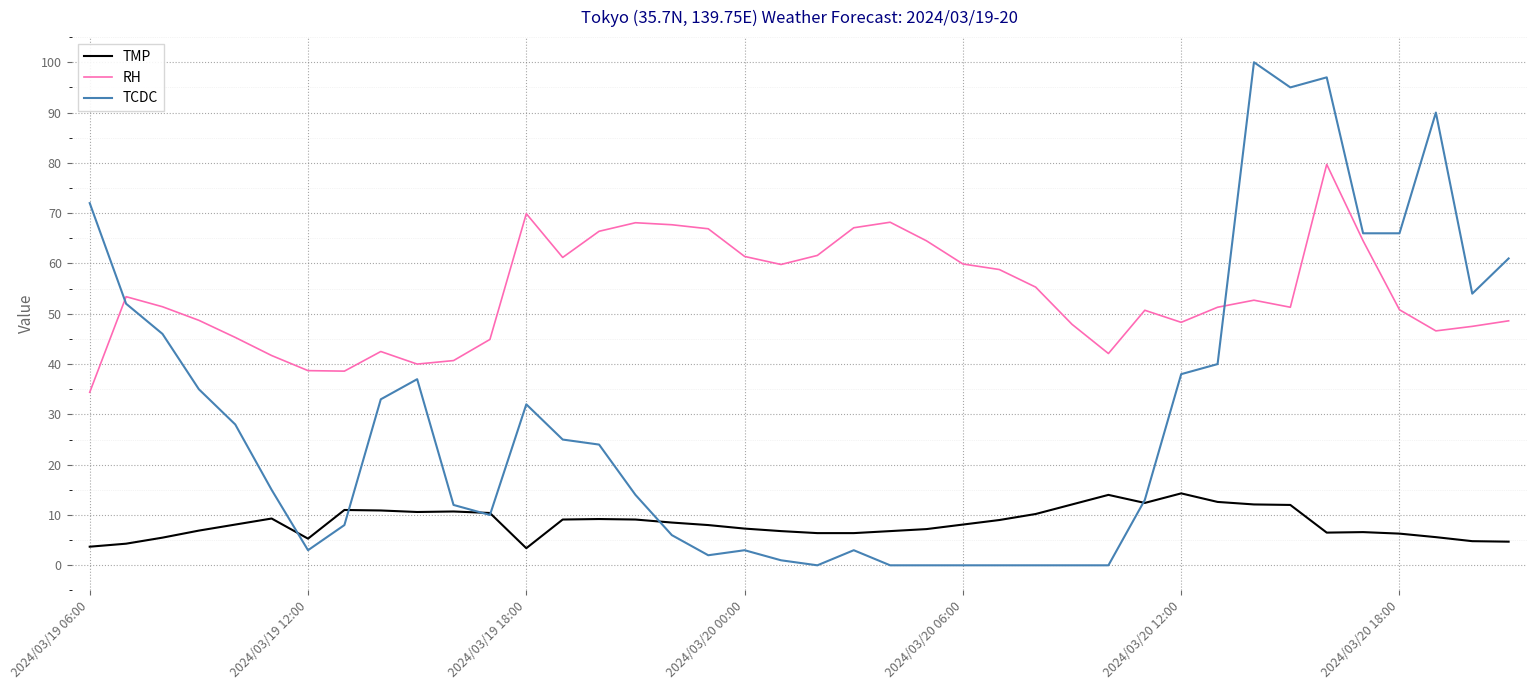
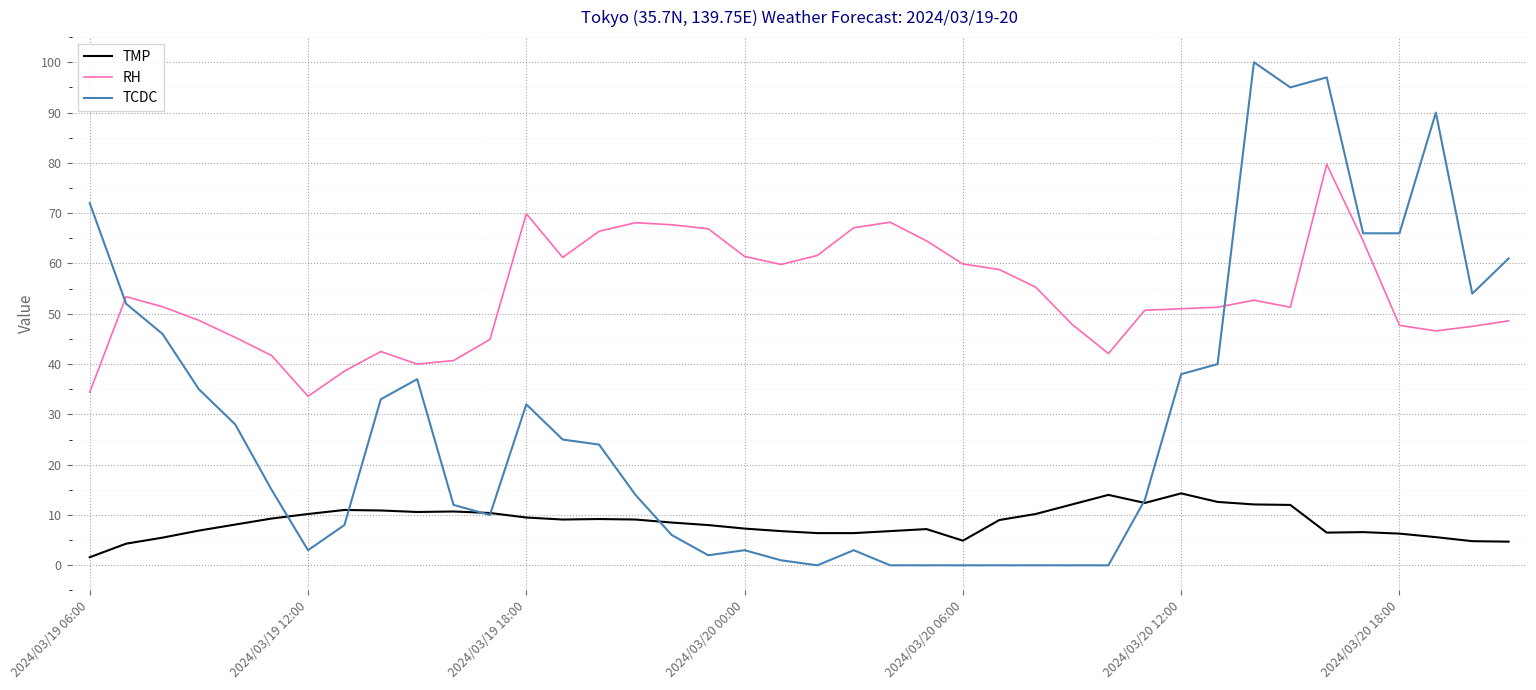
TMP, 2024/03/19 06:00: 4 -> 2
TMP, 2024/03/19 12:00: 5 -> 10
RH, 2024/03/19 12:00: 39 -> 34
TMP, 2024/03/19 18:00: 3 -> 10
TMP, 2024/03/20 06:00: 8 -> 5
RH, 2024/03/20 12:00: 48 -> 51
RH, 2024/03/20 18:00: 51 -> 48
